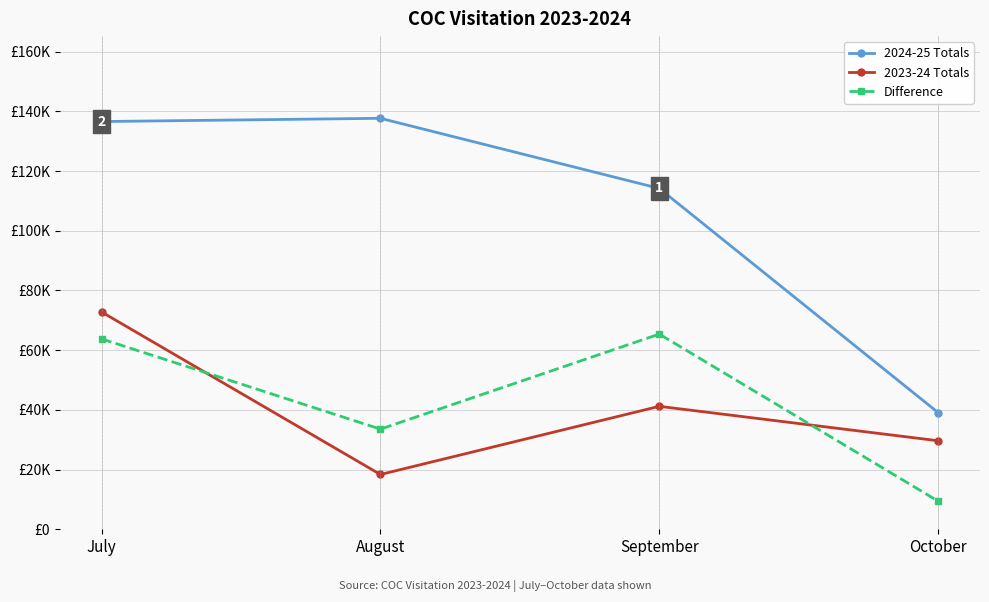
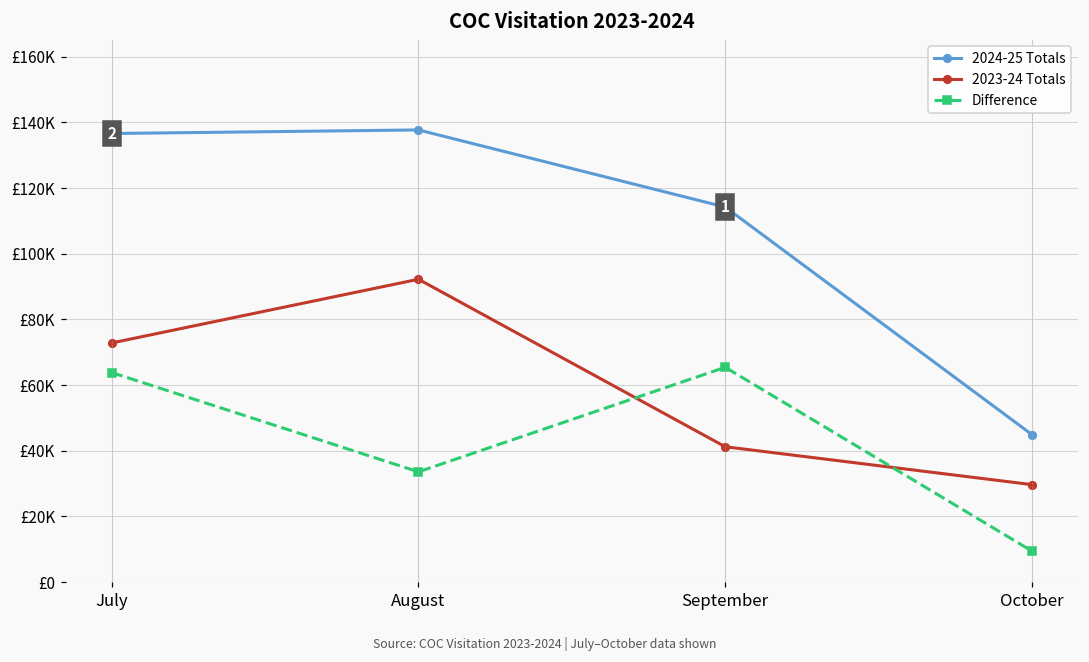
2023-24 Totals, August: £18000 -> £92000
2024-25 Totals, October: £39000 -> £45000
